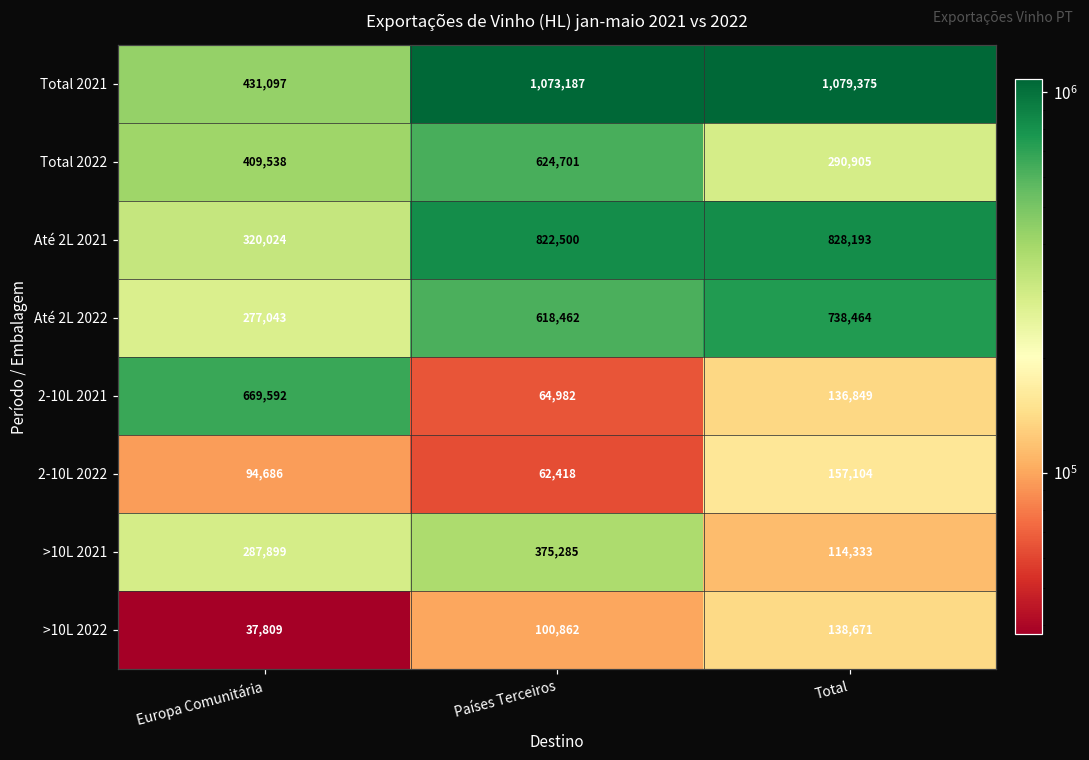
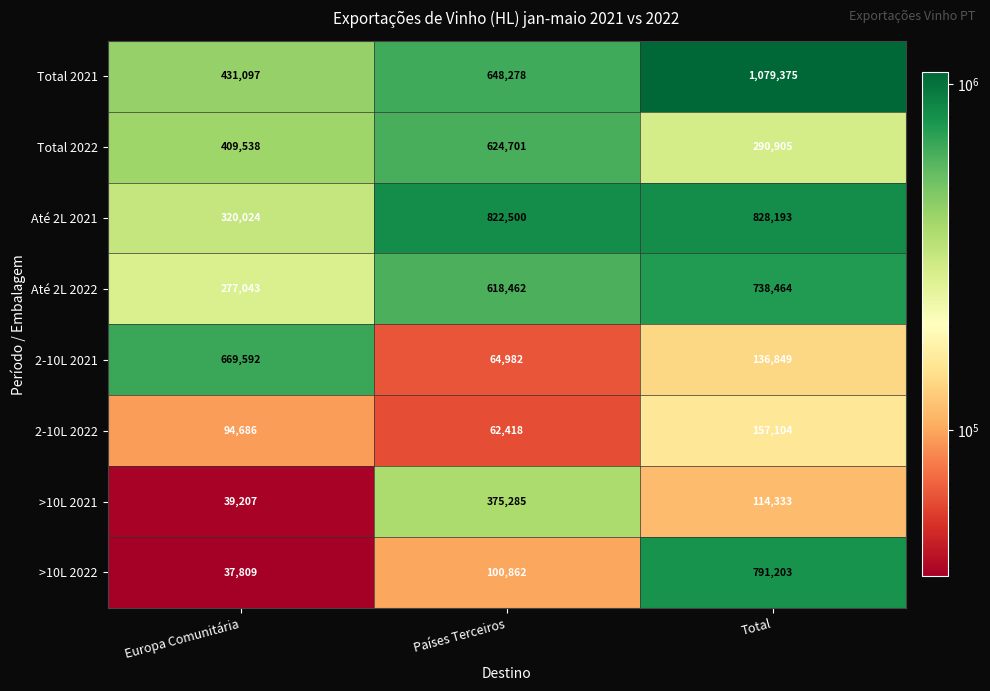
Total 2021, Países Terceiros: 1,073,187 -> 648,278
>10L 2021, Europa Comunitária: 287,899 -> 39,207
>10L 2022, Total: 138,671 -> 791,203
